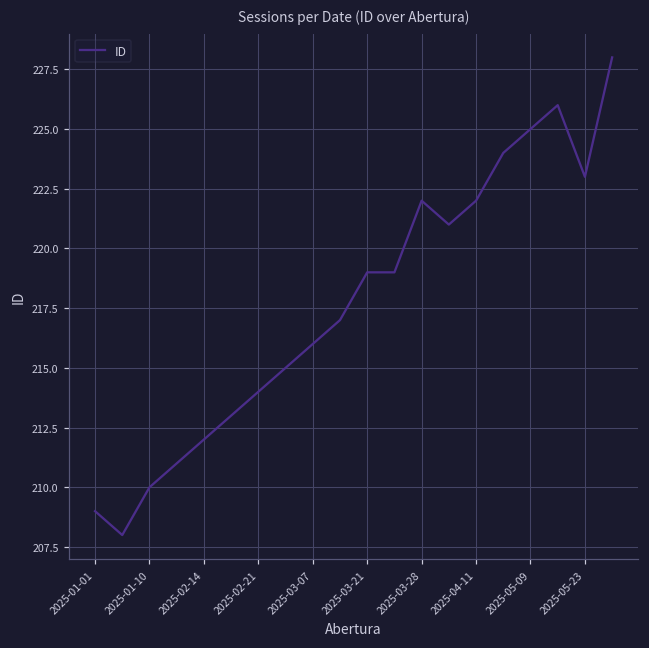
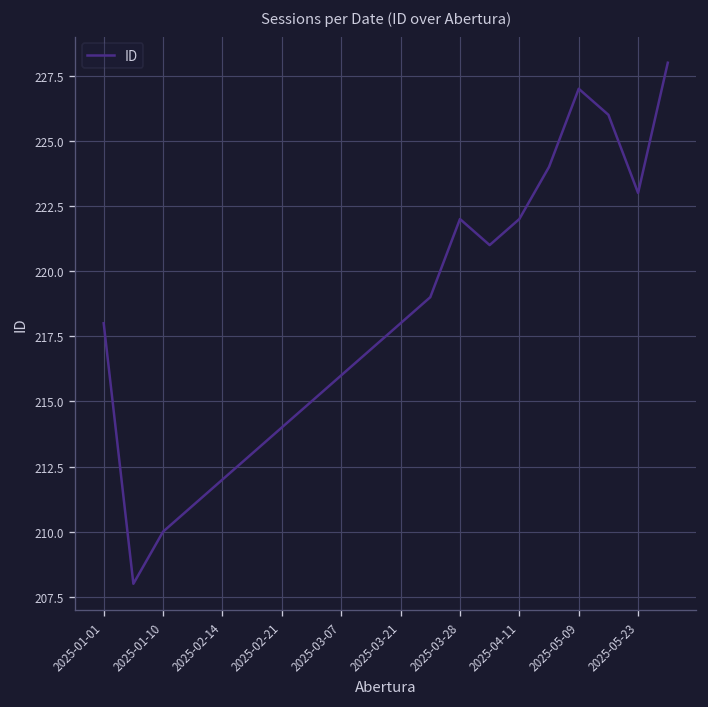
2025-01-01: 209 -> 218
2025-03-21: 219 -> 218
2025-05-09: 225 -> 227
